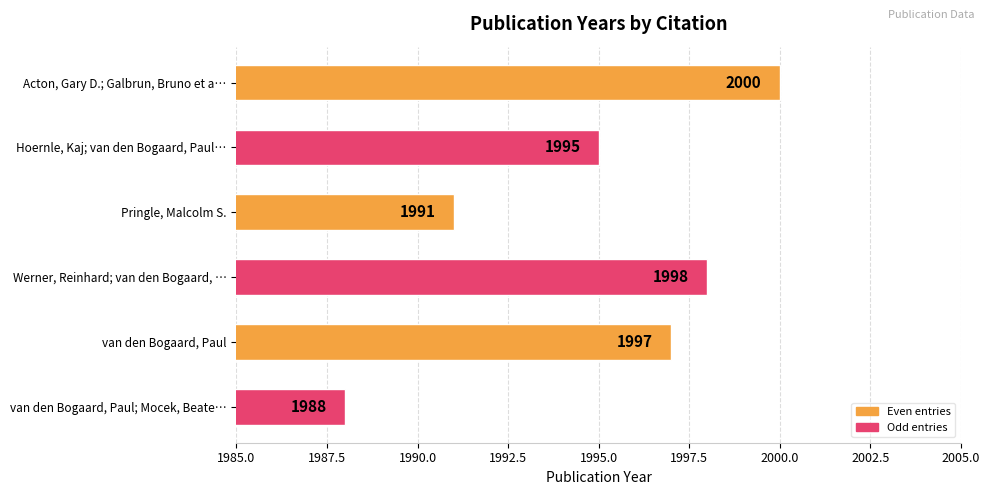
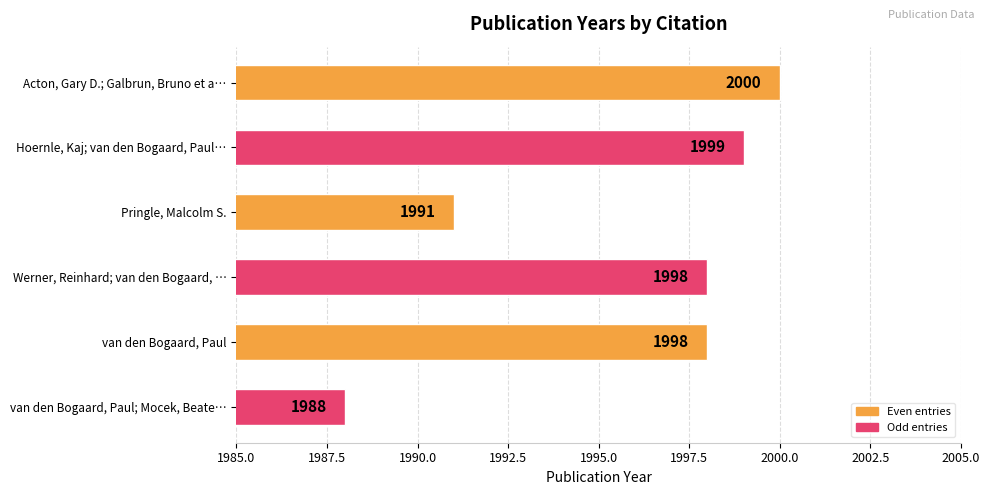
Hoernle, Kaj; van den Bogaard, Paul…: 1995 -> 1999
van den Bogaard, Paul: 1997 -> 1998
